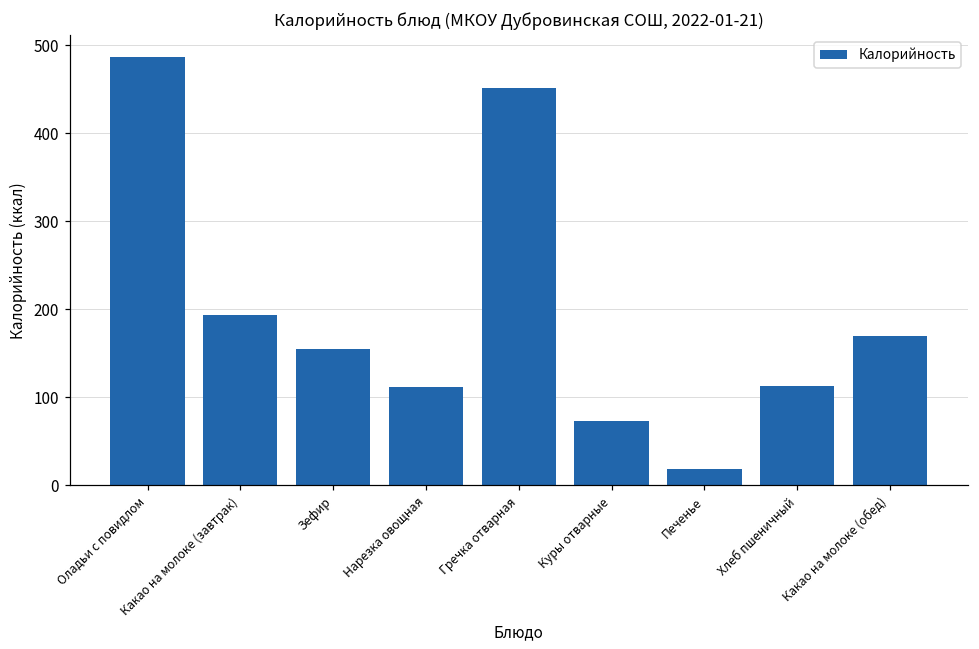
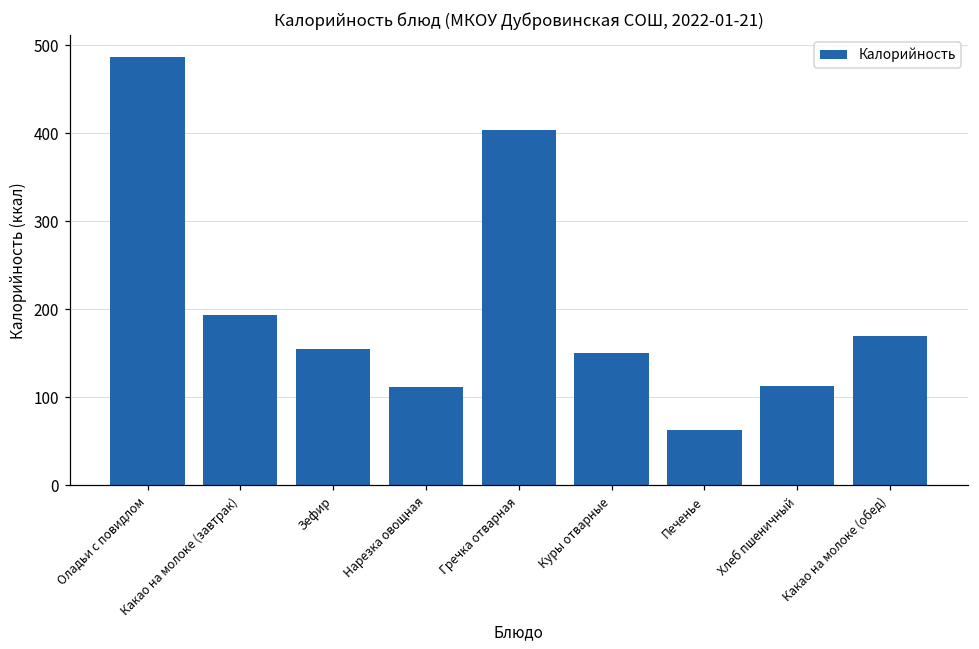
Гречка отварная: 450 -> 400
Куры отварные: 70 -> 150
Печенье: 20 -> 60
